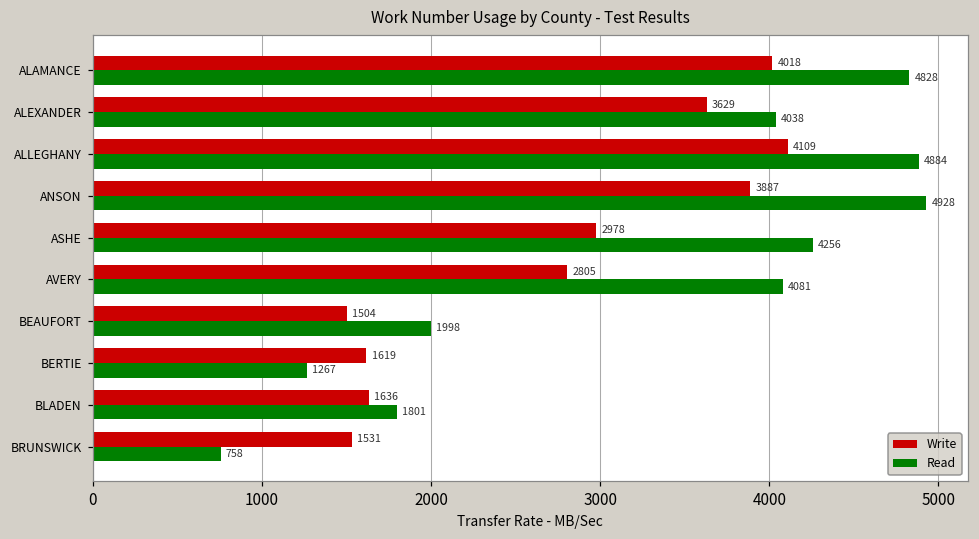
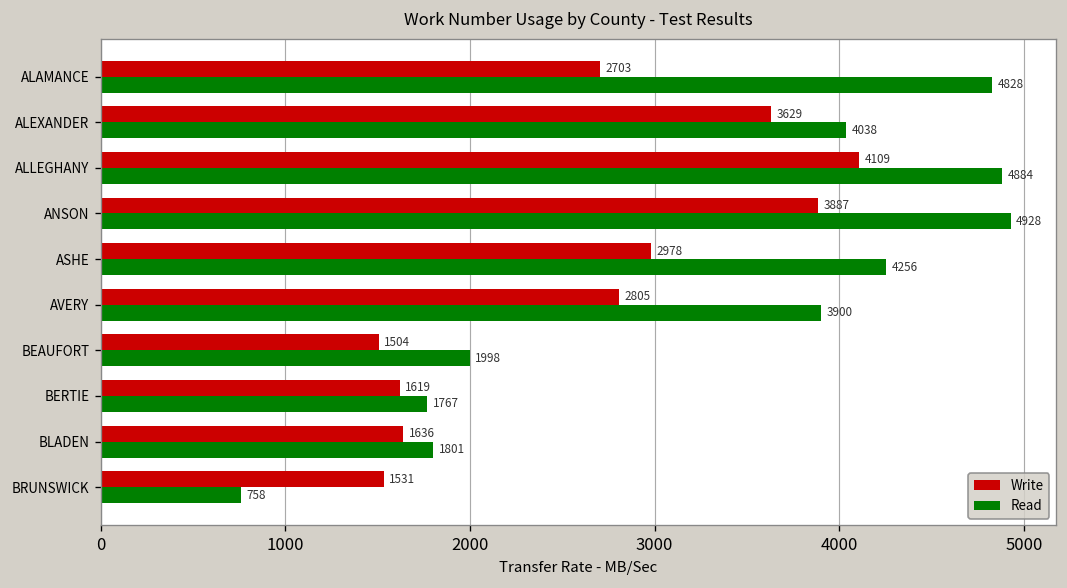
Write, ALAMANCE: 4018 -> 2703
Read, AVERY: 4081 -> 3900
Read, BERTIE: 1267 -> 1767
